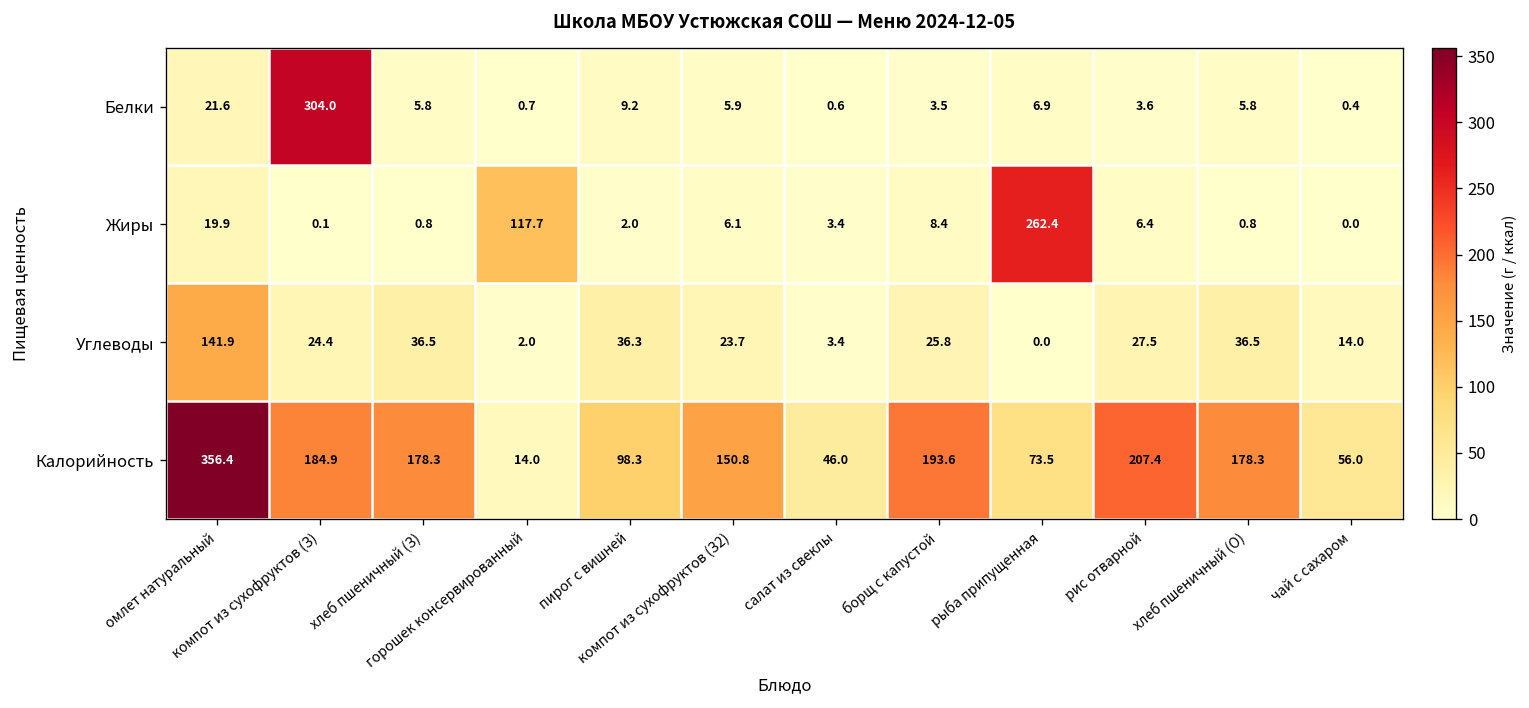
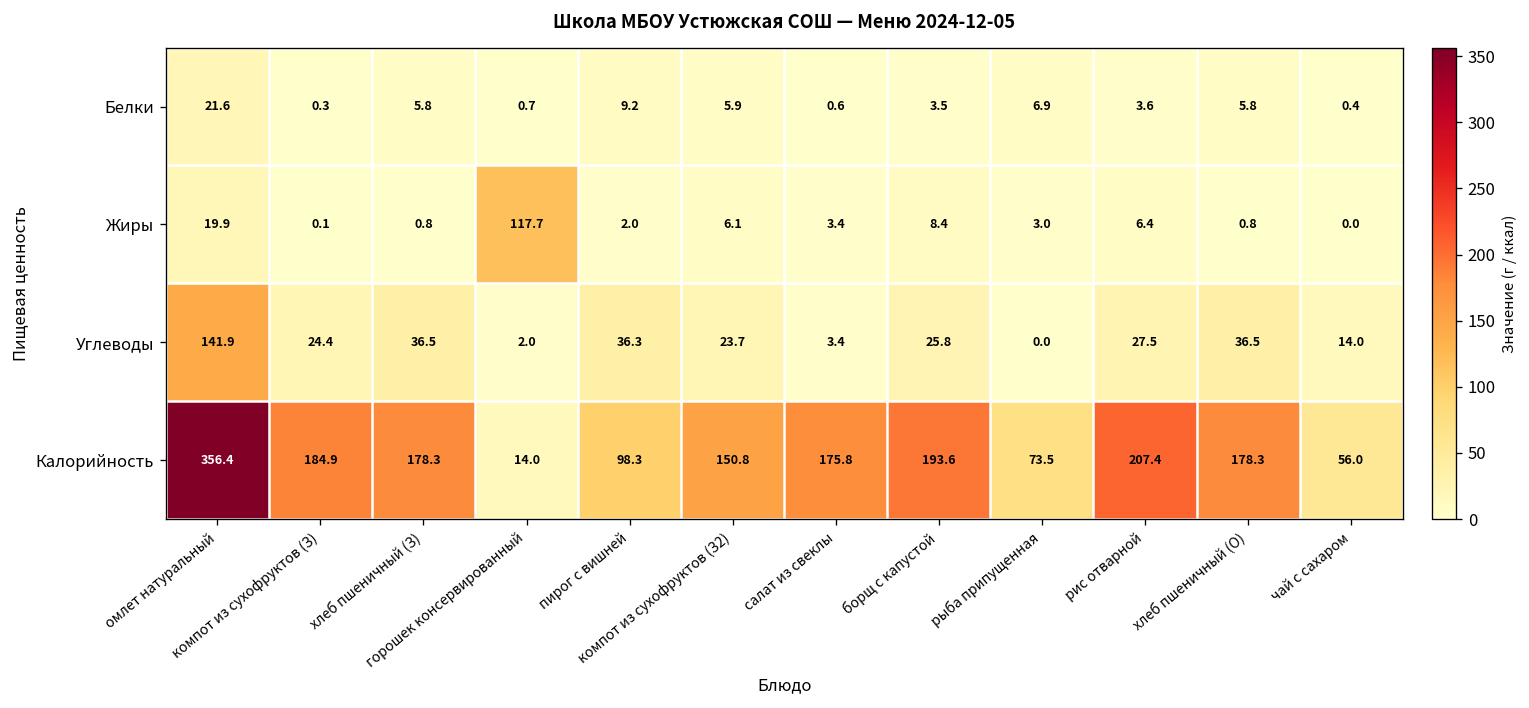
Белки, компот из сухофруктов (З): 304.0 -> 0.3
Жиры, рыба припущенная: 262.4 -> 3.0
Калорийность, салат из свеклы: 46.0 -> 175.8
